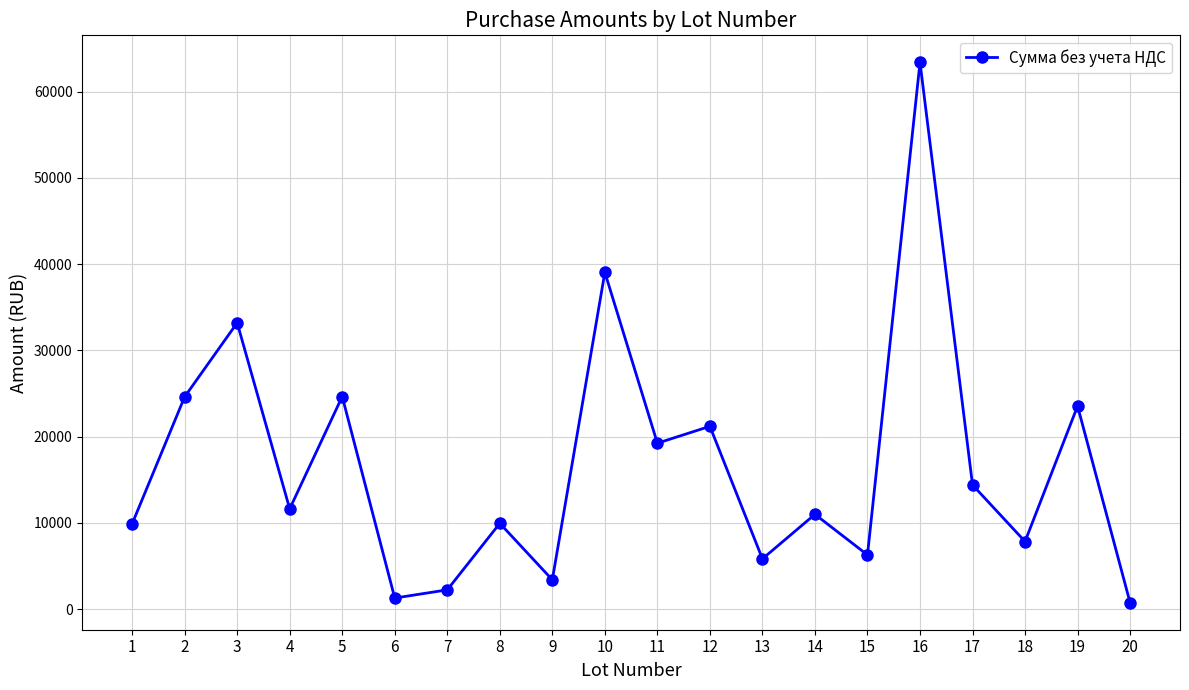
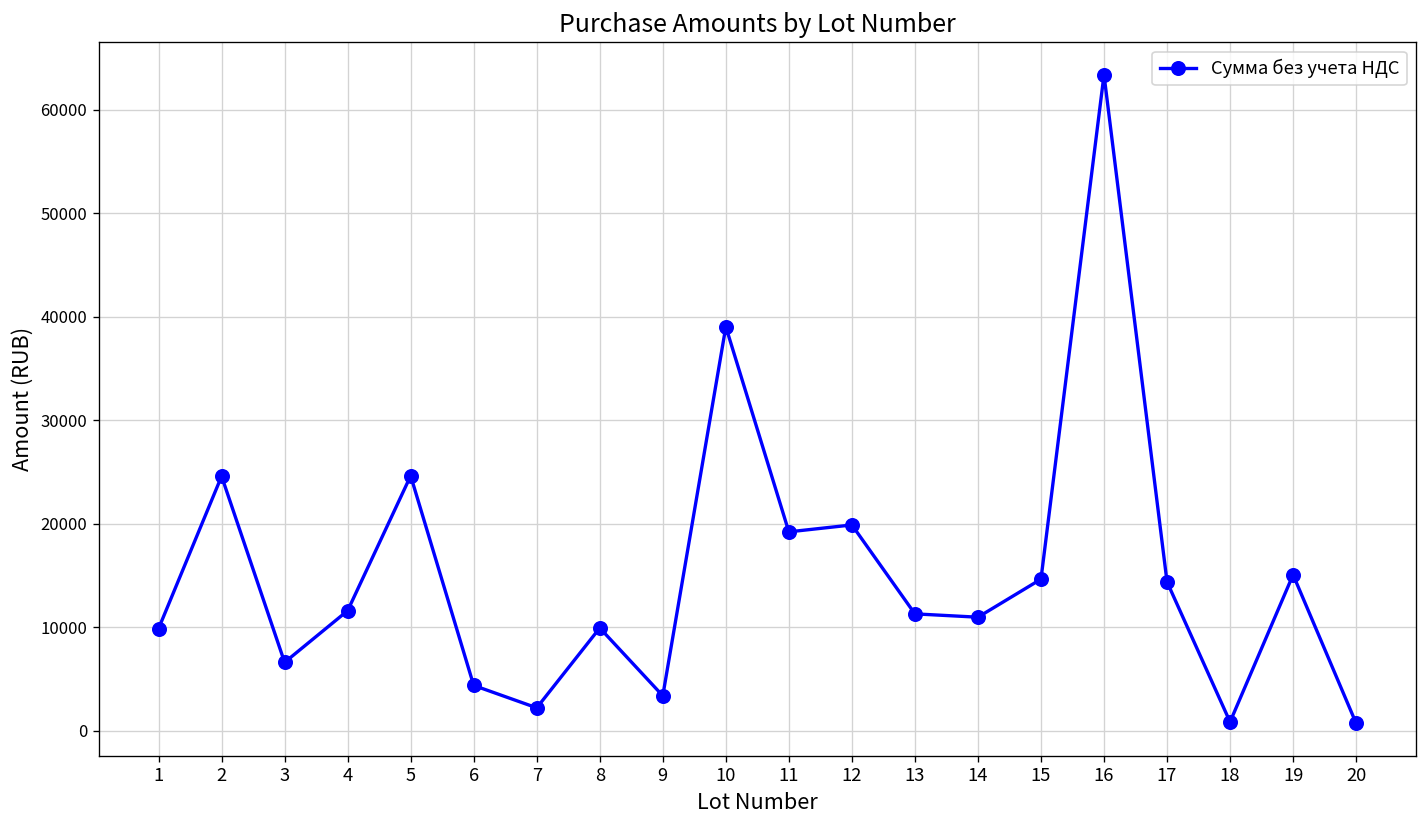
3: 33000 -> 7000
6: 1000 -> 4000
12: 21000 -> 20000
13: 6000 -> 11000
15: 6000 -> 15000
18: 8000 -> 1000
19: 24000 -> 15000
